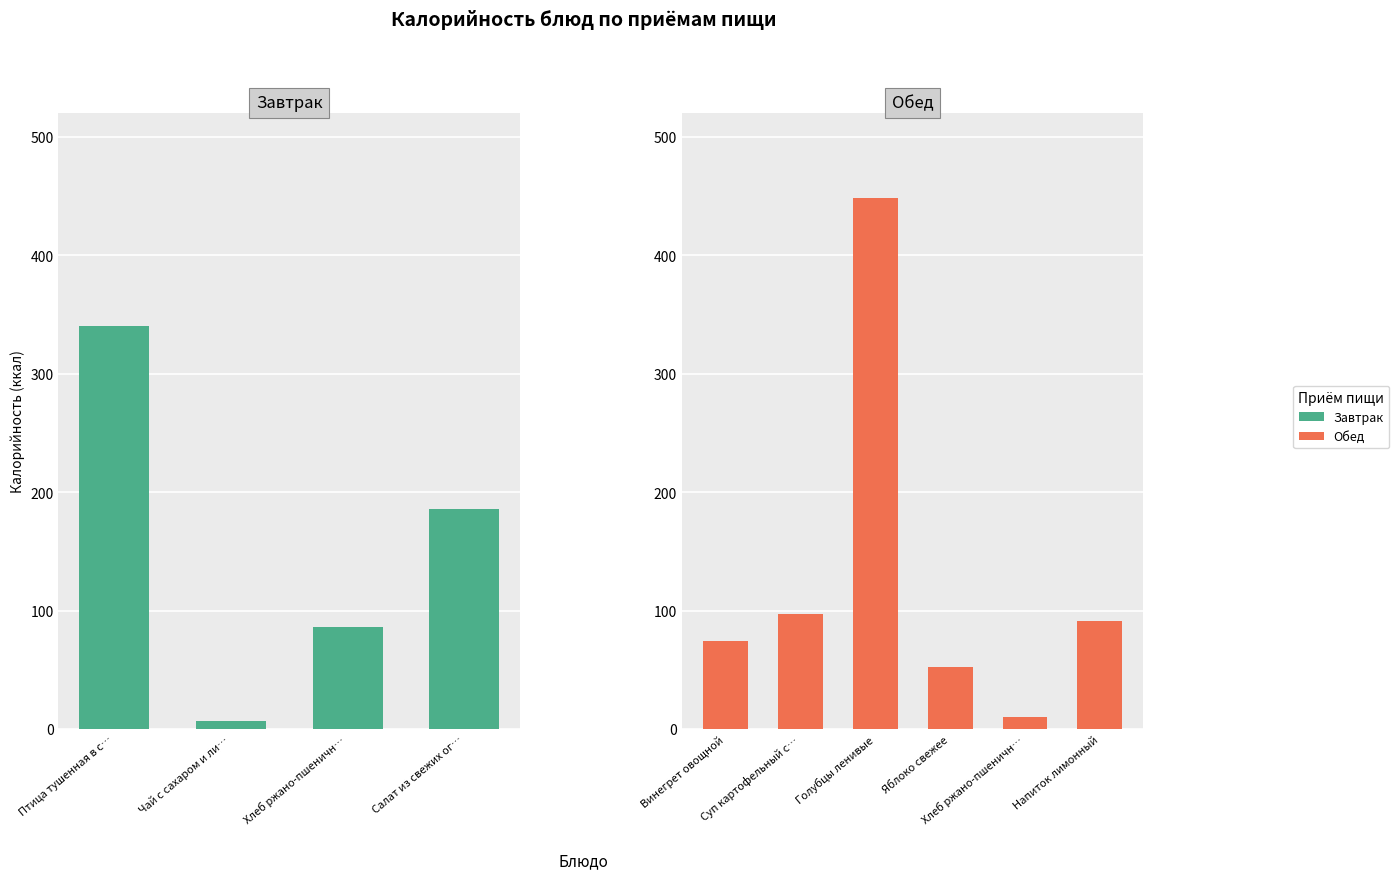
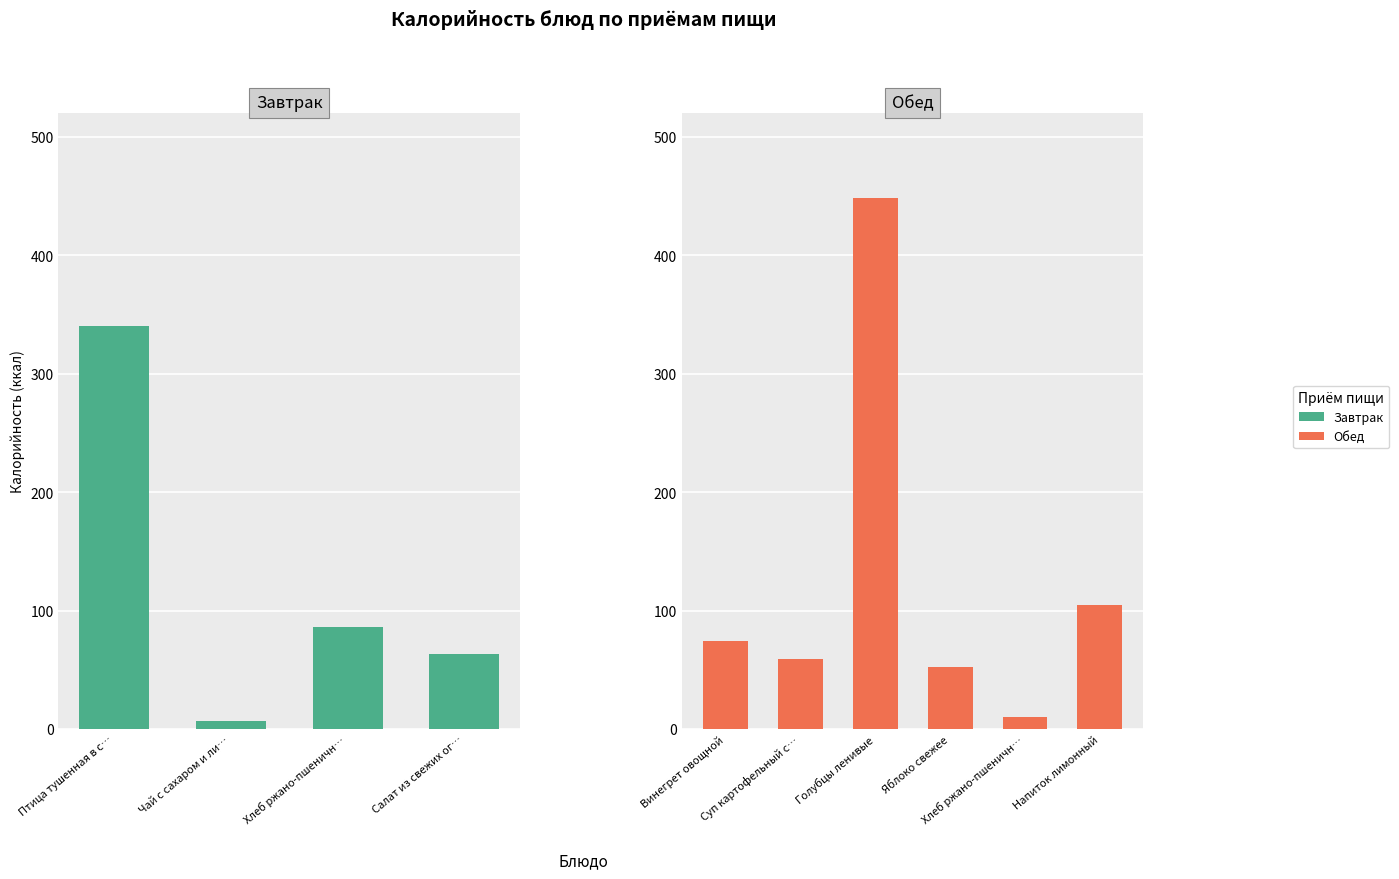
Завтрак, Салат из свежих ог…: 186 -> 63
Обед, Суп картофельный с…: 97 -> 59
Обед, Напиток лимонный: 91 -> 105
